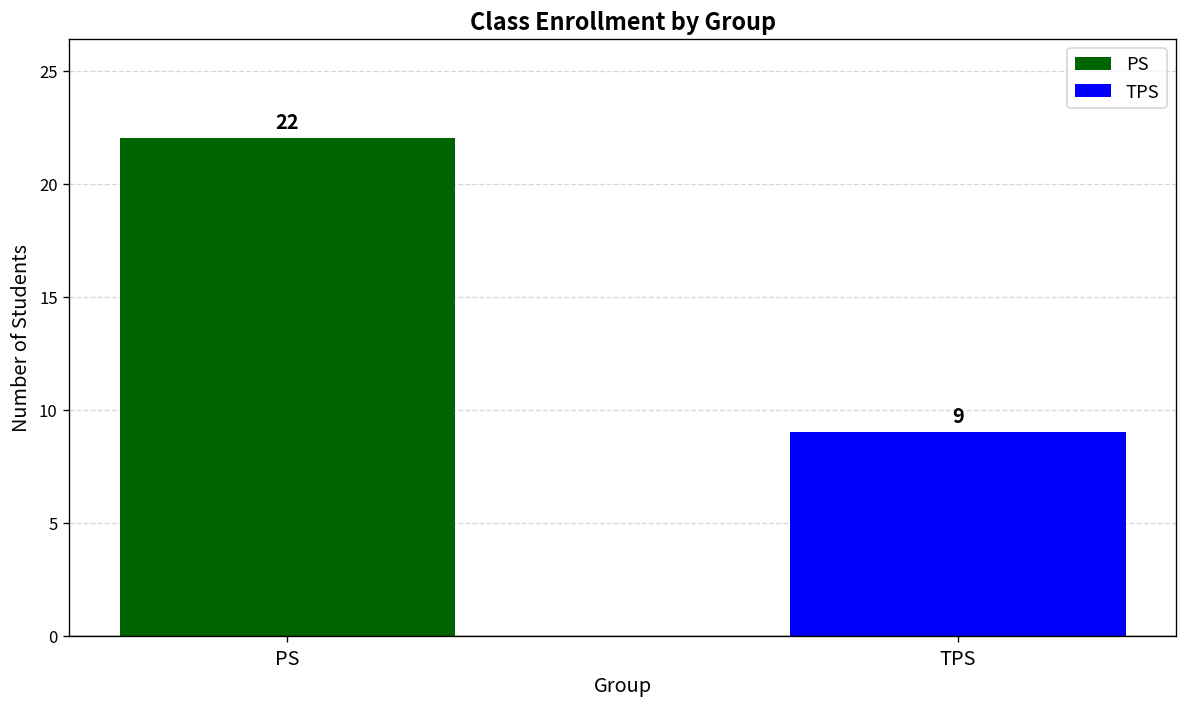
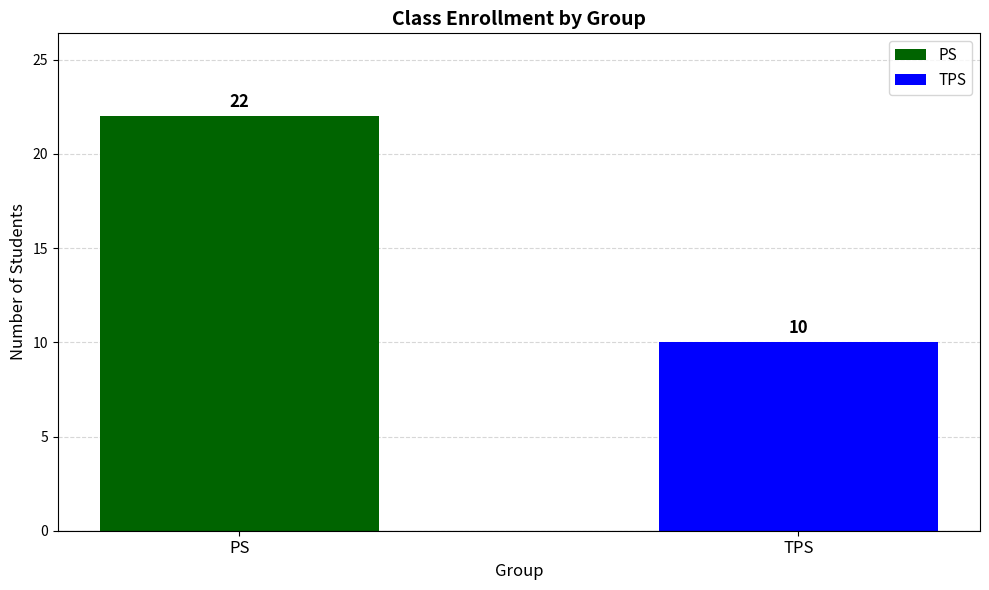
TPS, TPS: 9 -> 10
